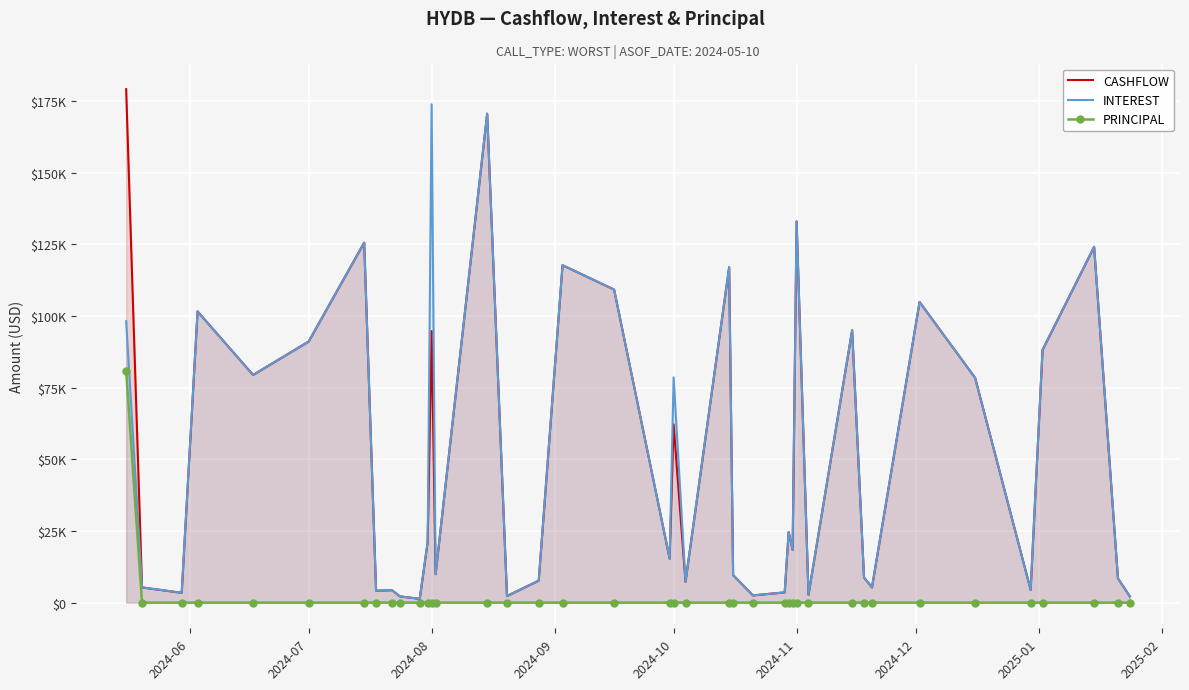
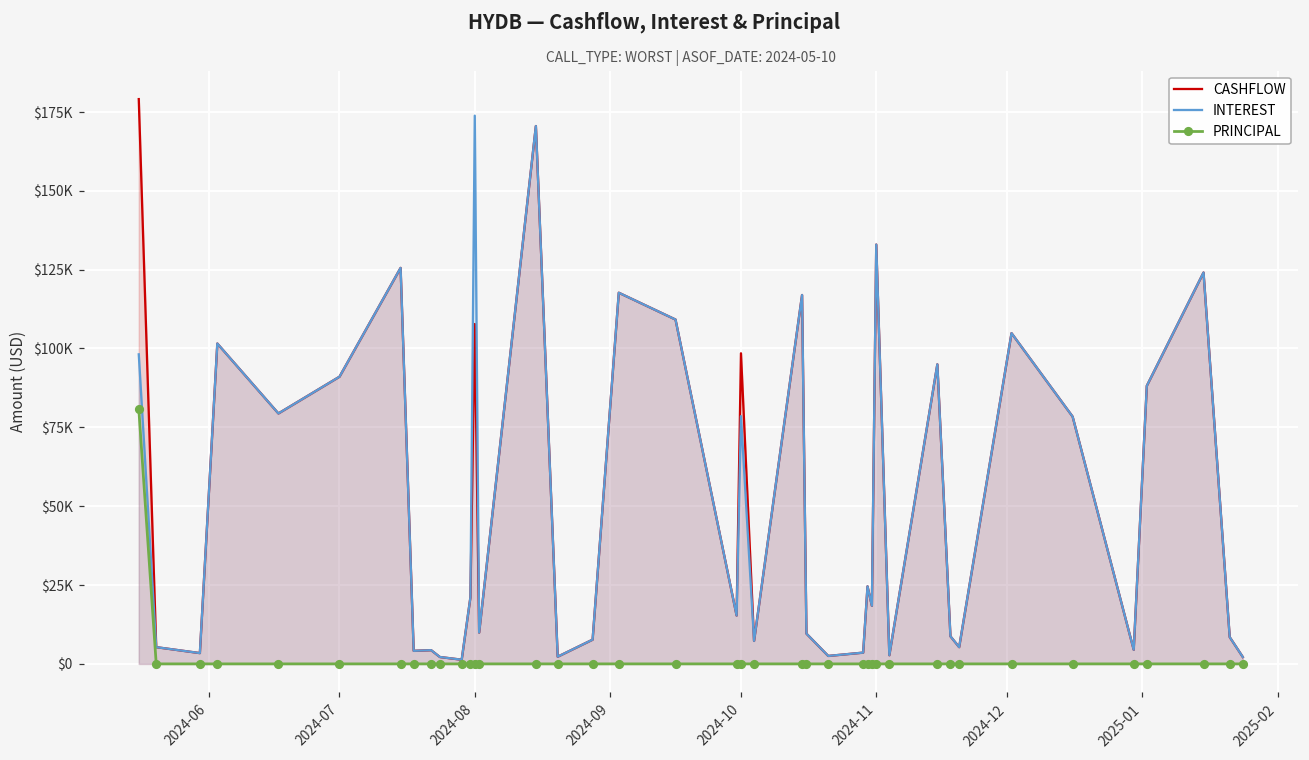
CASHFLOW, 2024-08: $95000 -> $108000
CASHFLOW, 2024-10: $62000 -> $98000
